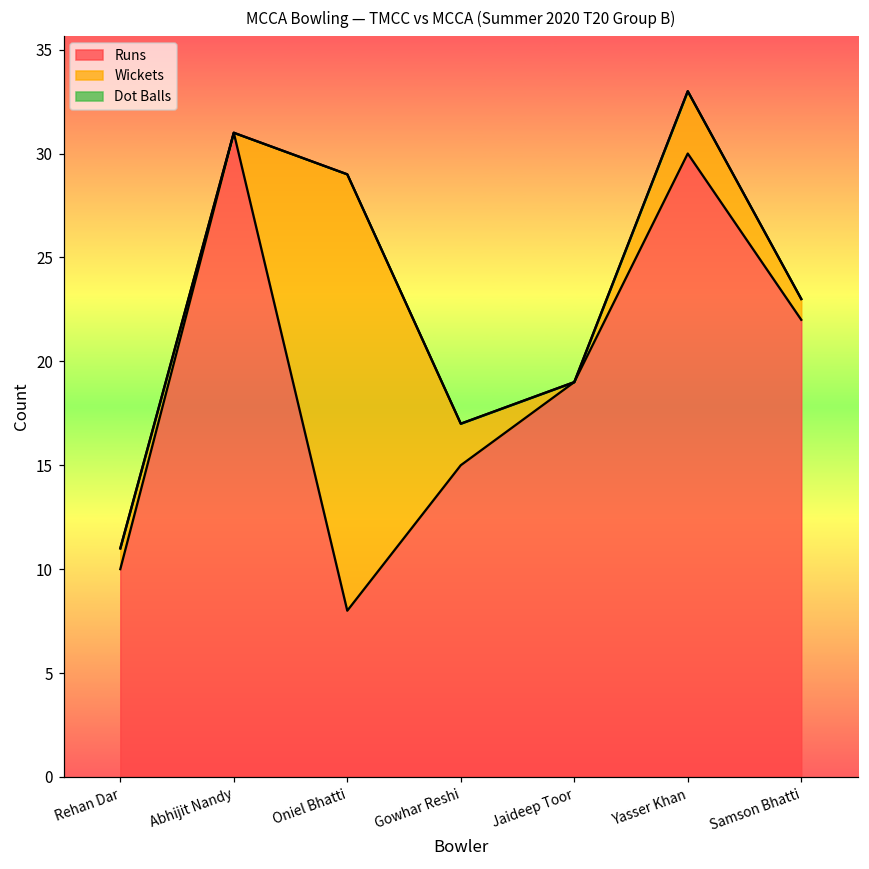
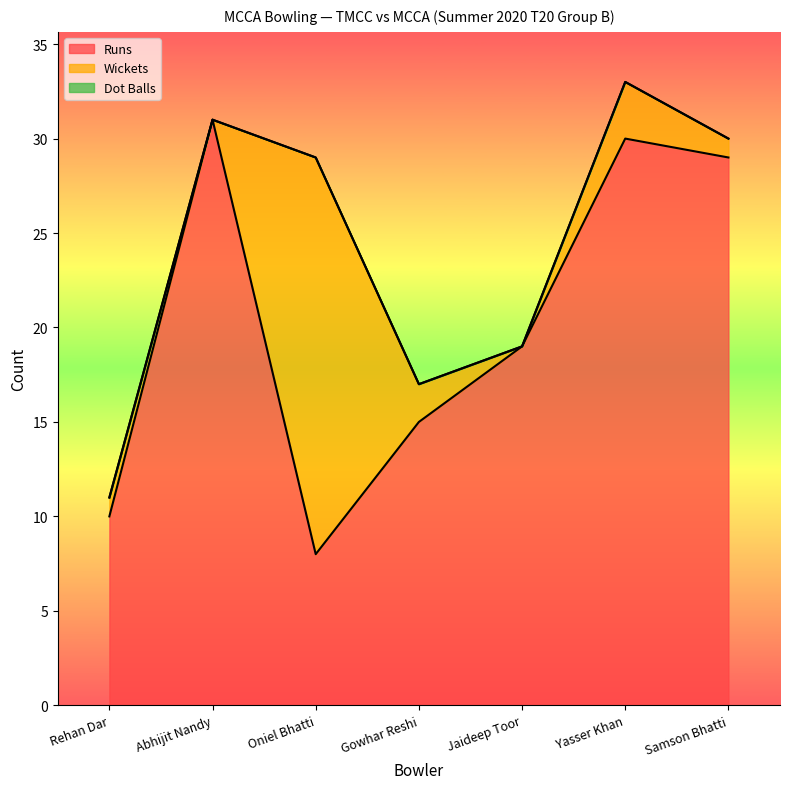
Runs, Samson Bhatti: 22 -> 29
